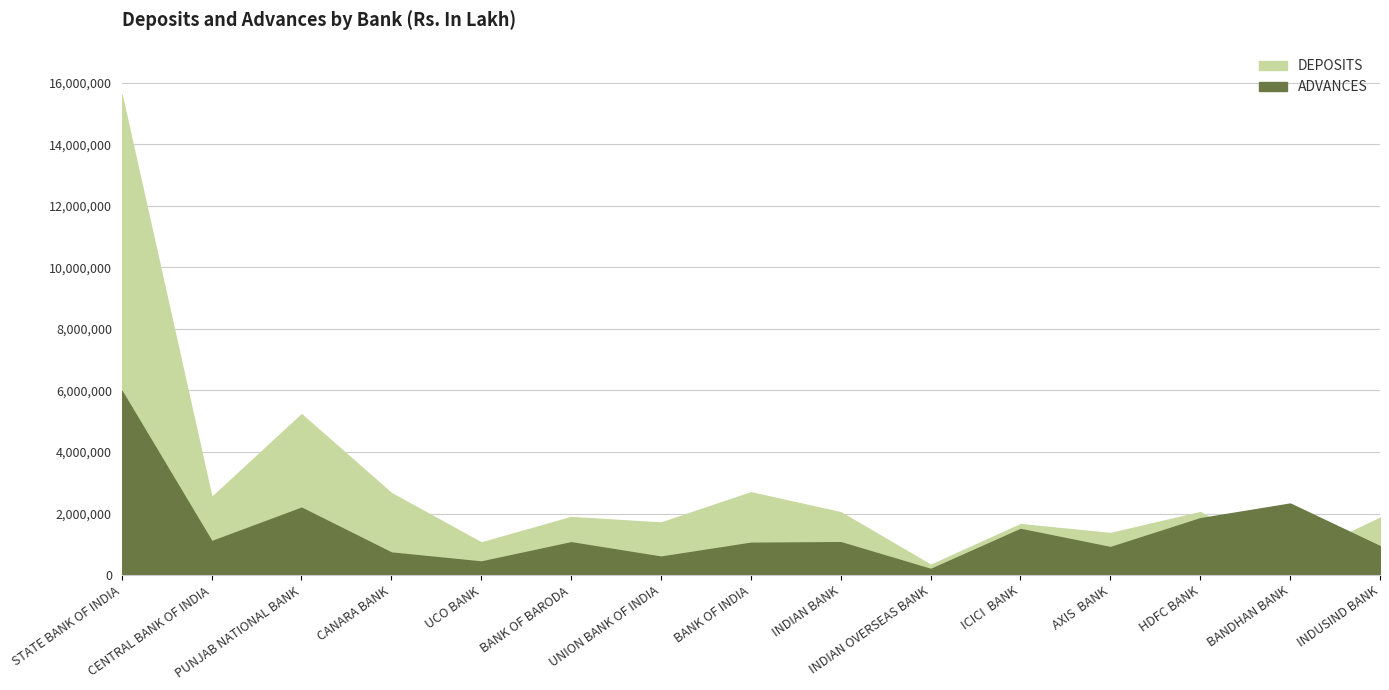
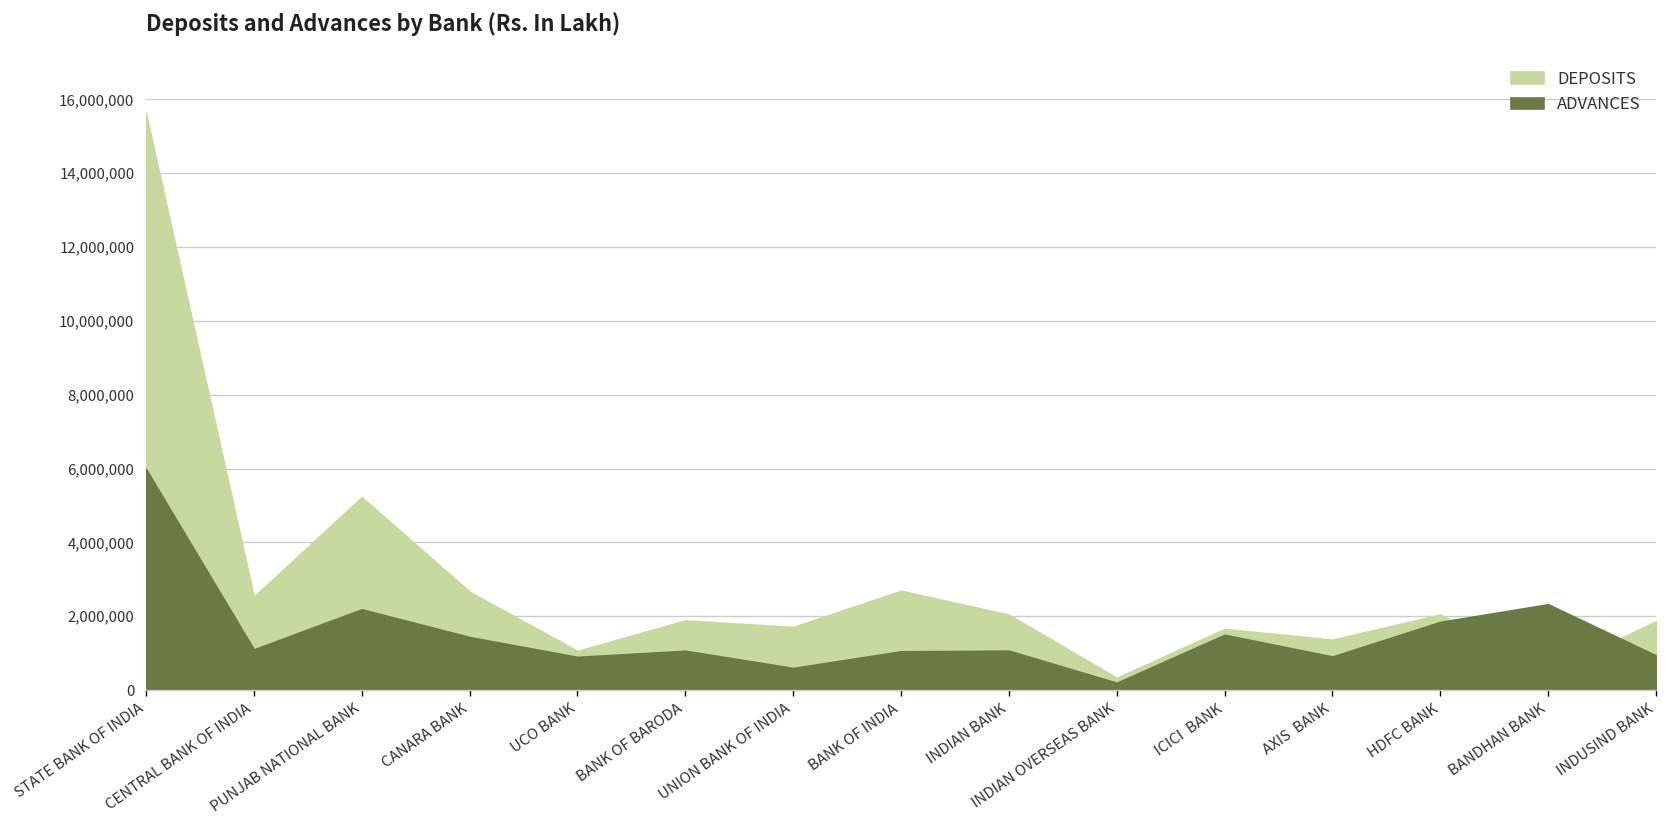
ADVANCES, CANARA BANK: 700,000 -> 1,400,000
ADVANCES, UCO BANK: 400,000 -> 900,000
